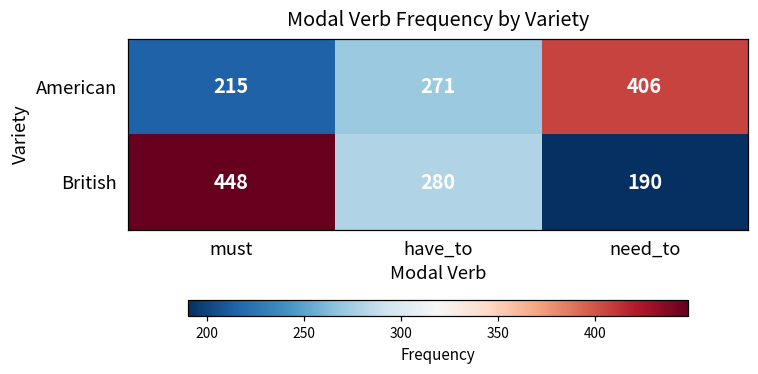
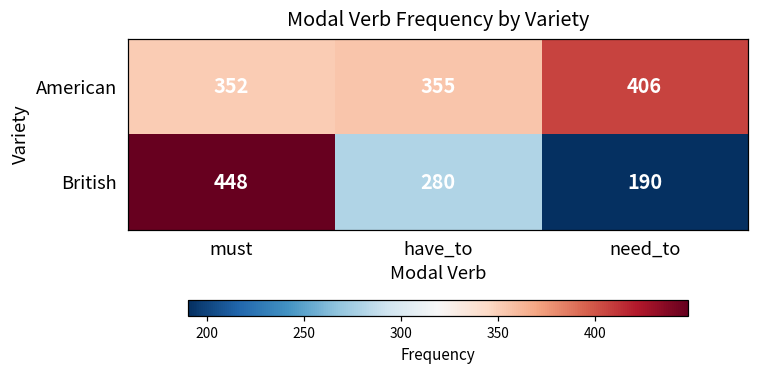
American, must: 215 -> 352
American, have_to: 271 -> 355
